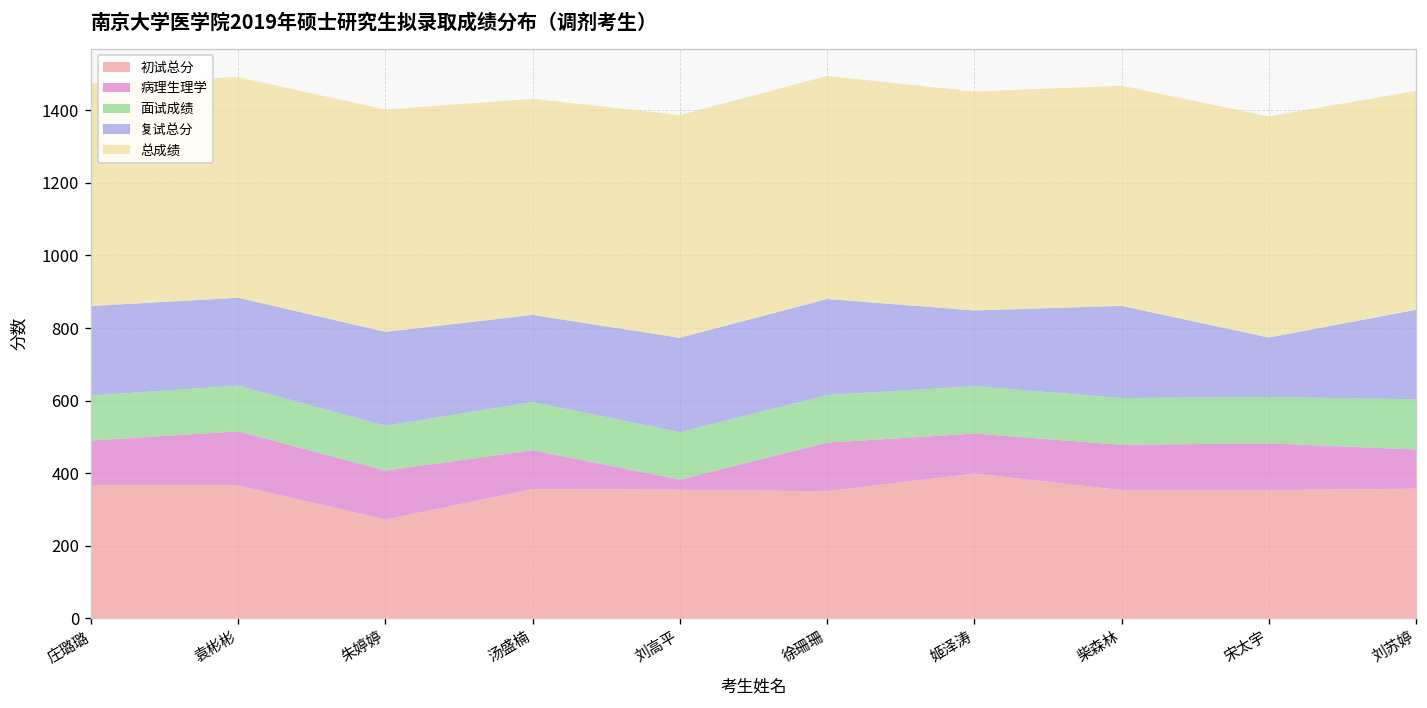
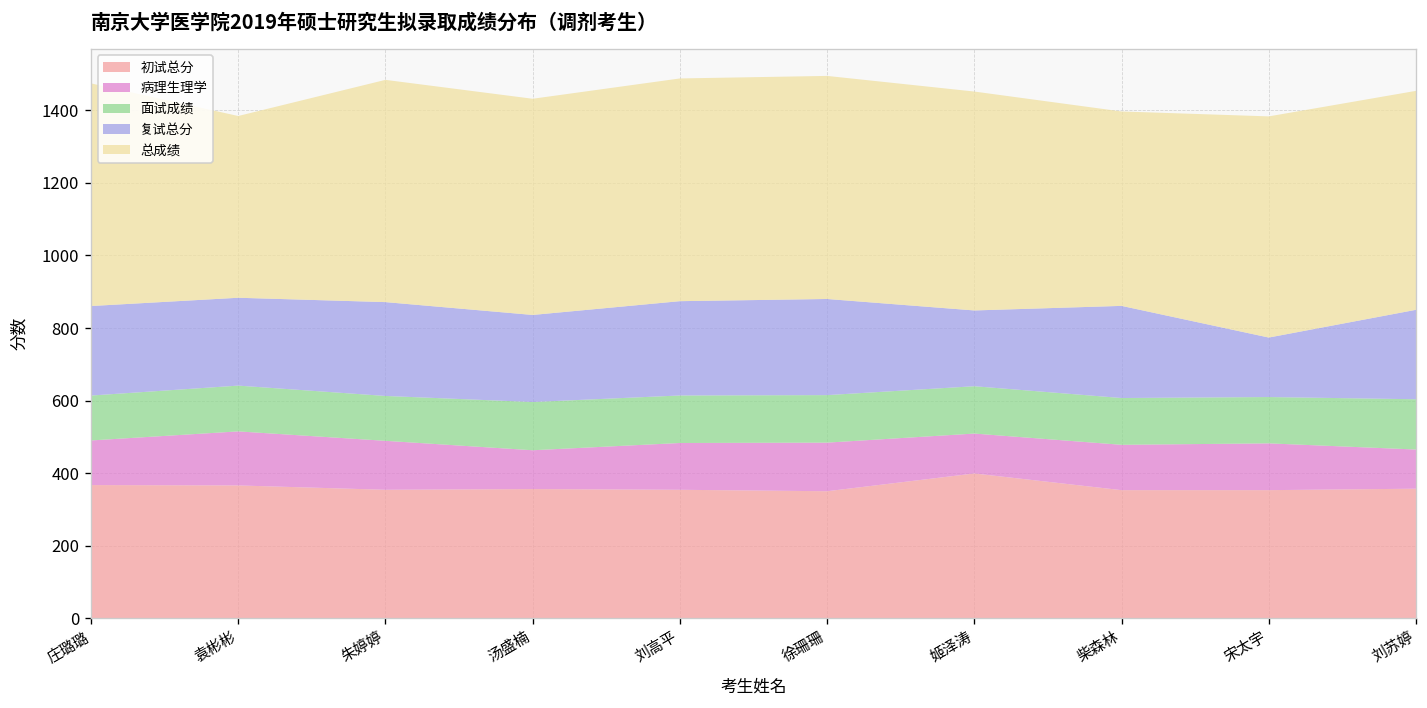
总成绩, 袁彬彬: 610 -> 500
初试总分, 朱婷婷: 270 -> 350
病理生理学, 刘高平: 30 -> 130
总成绩, 柴森林: 610 -> 540
